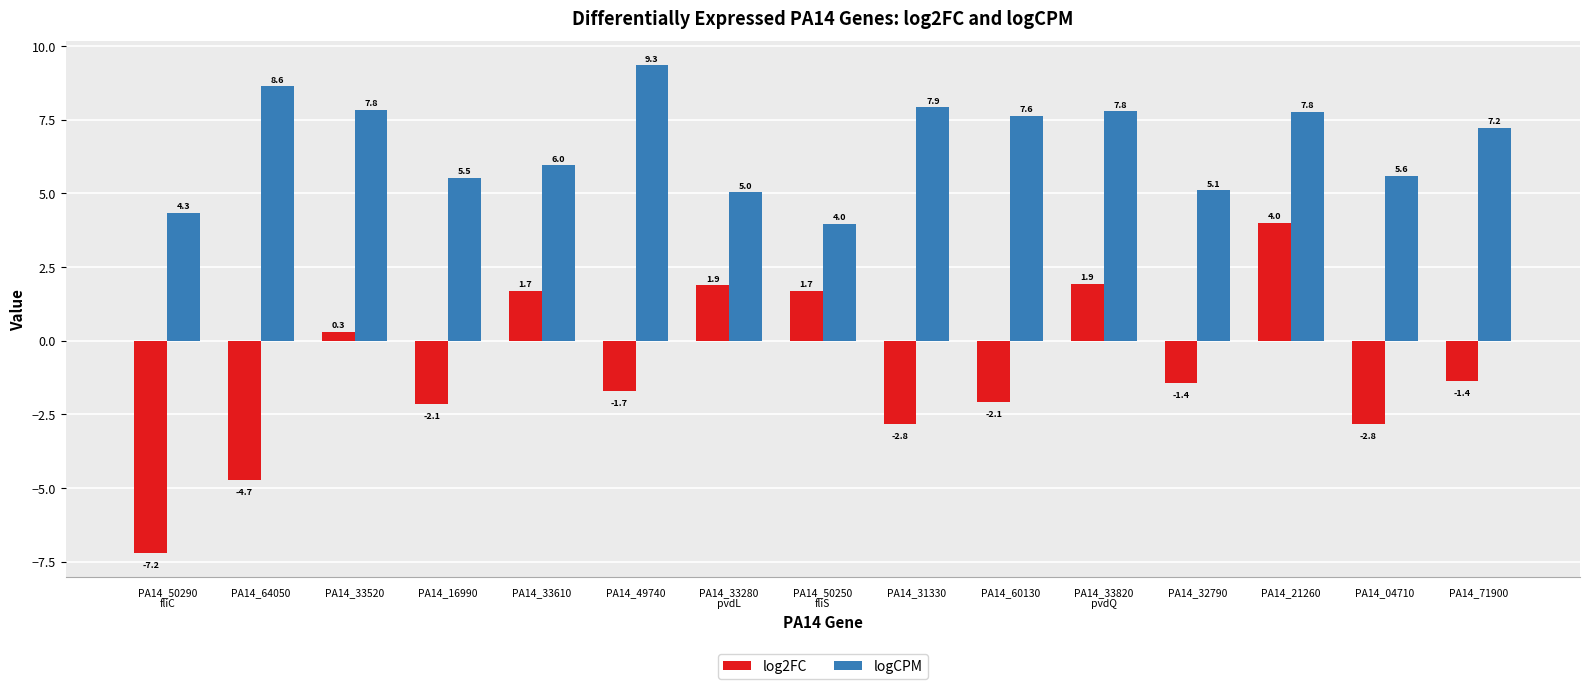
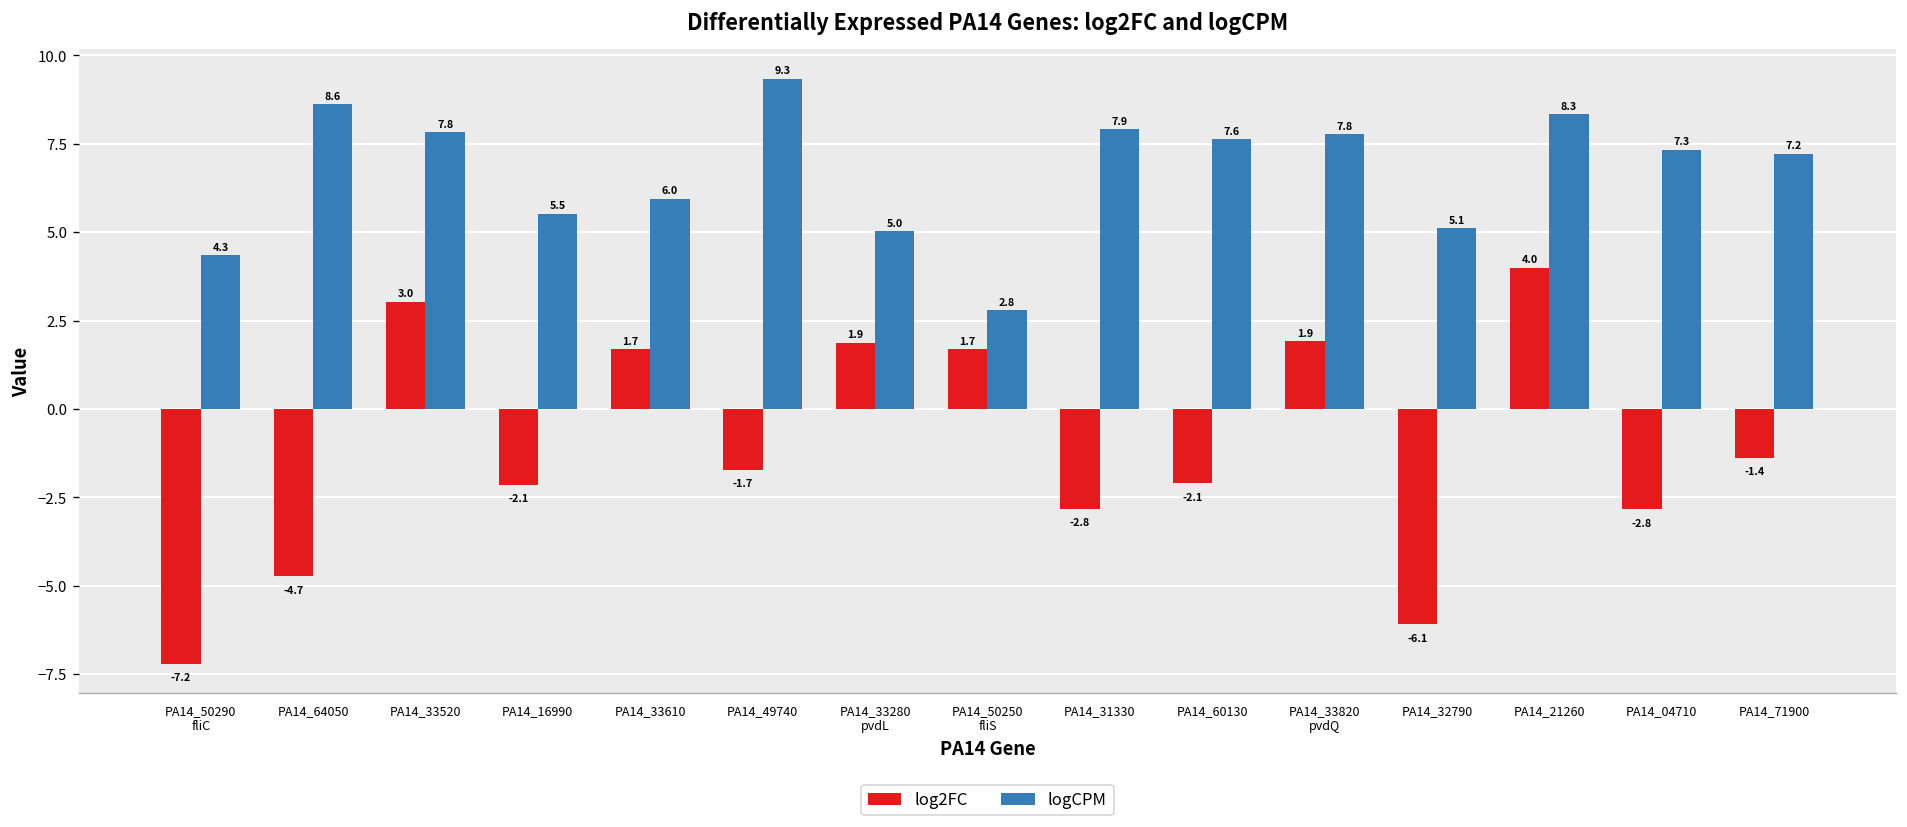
log2FC, PA14_33520: 0.3 -> 3.0
logCPM, PA14_50250 fliS: 4.0 -> 2.8
log2FC, PA14_32790: -1.4 -> -6.1
logCPM, PA14_21260: 7.8 -> 8.3
logCPM, PA14_04710: 5.6 -> 7.3
